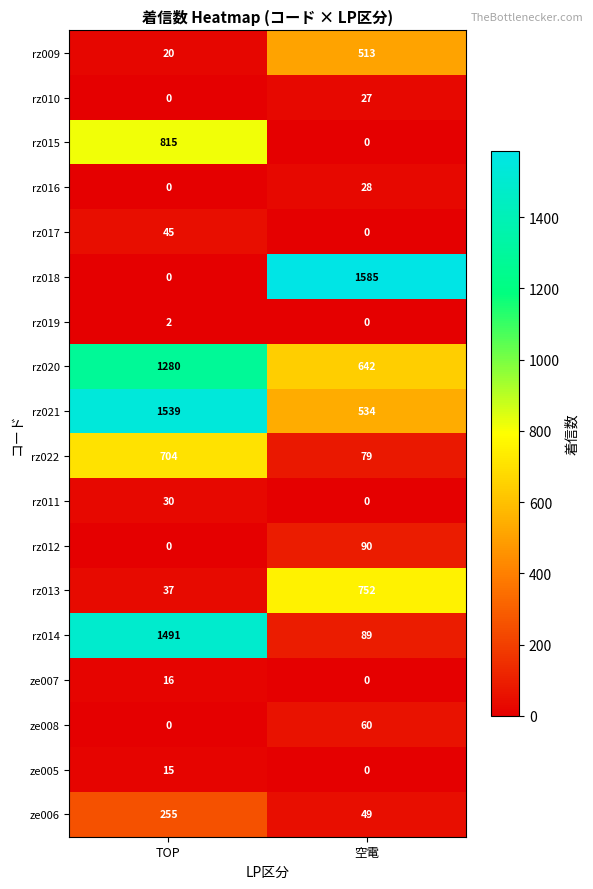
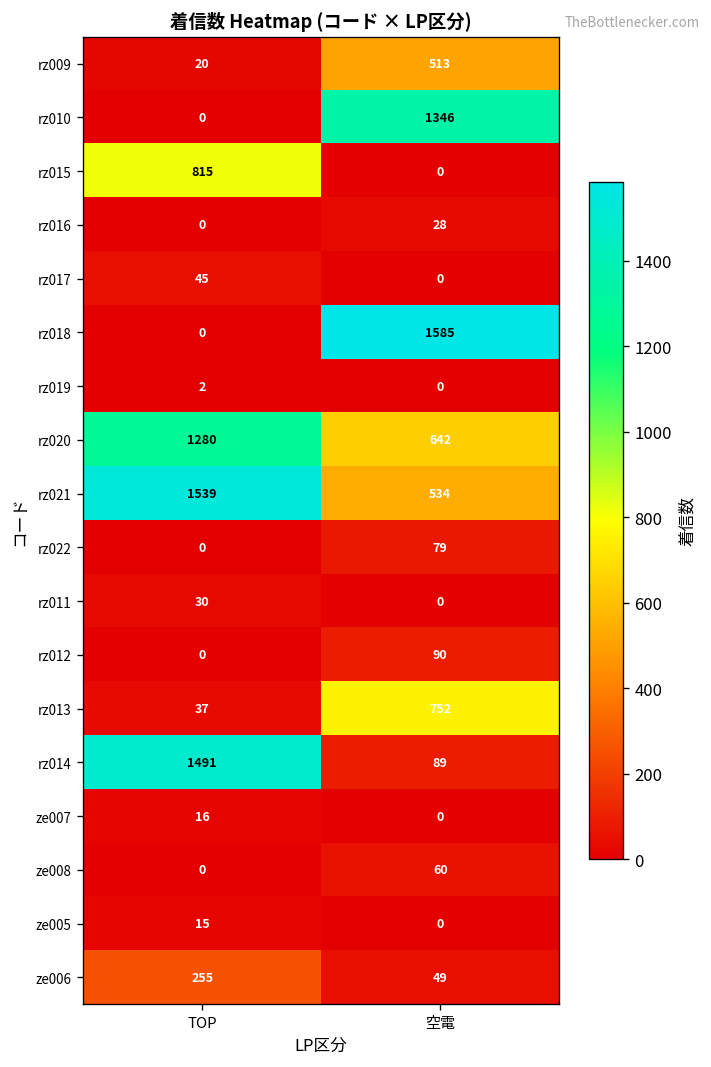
rz010, 空電: 27 -> 1346
rz022, TOP: 704 -> 0
